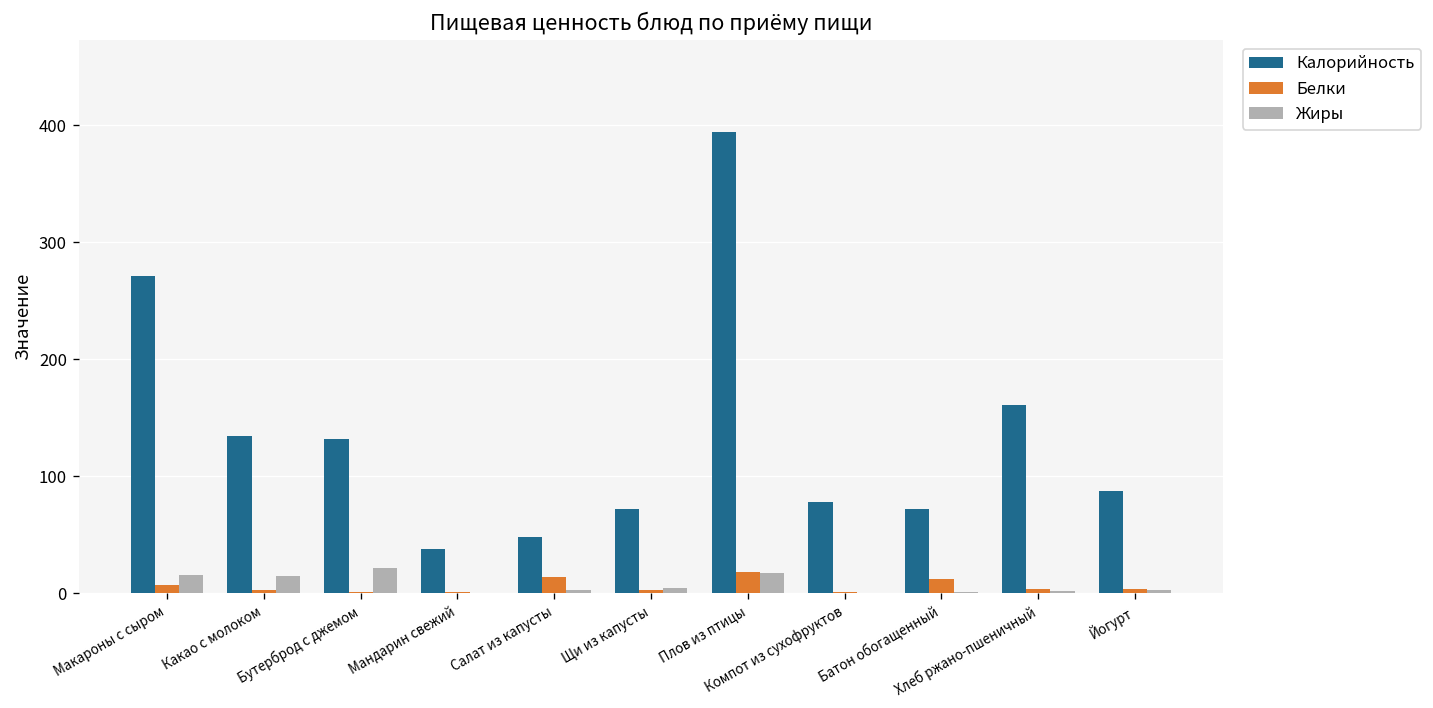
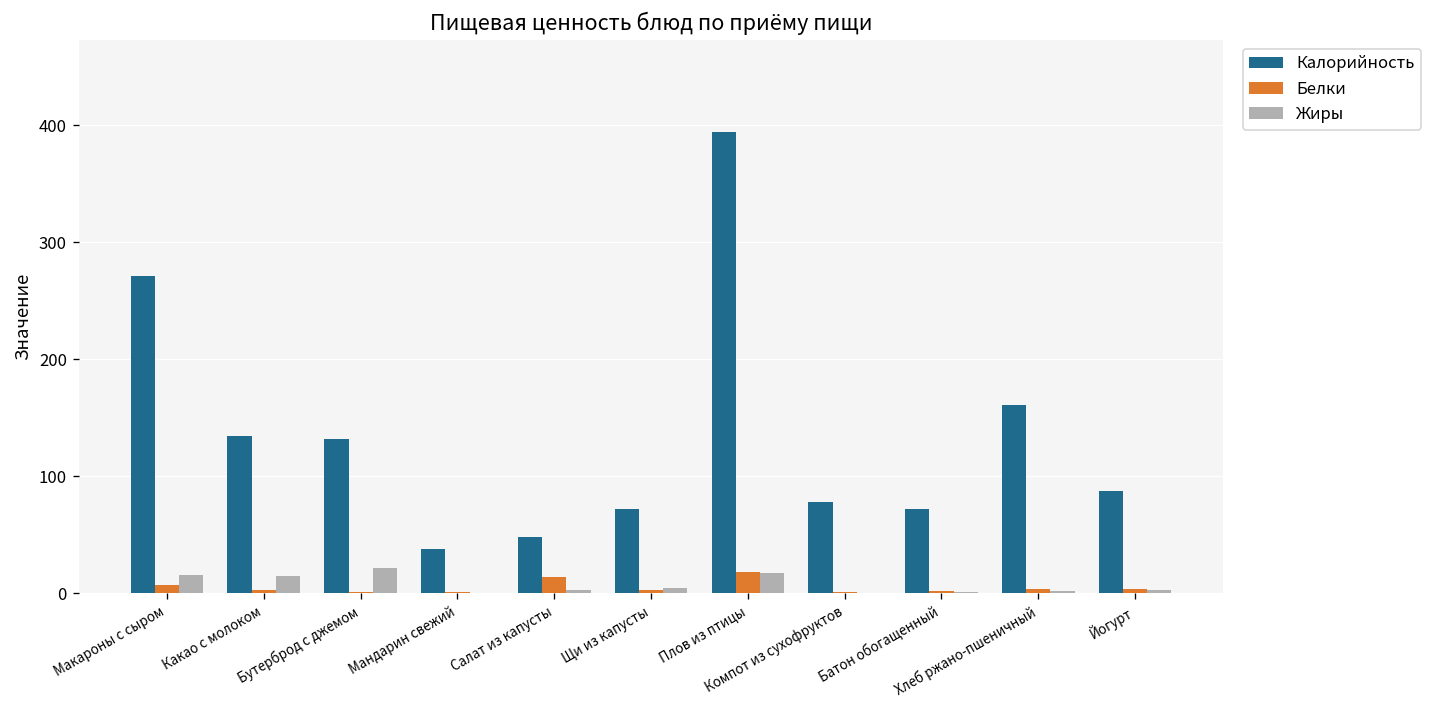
Белки, Батон обогащенный: 10 -> 0
